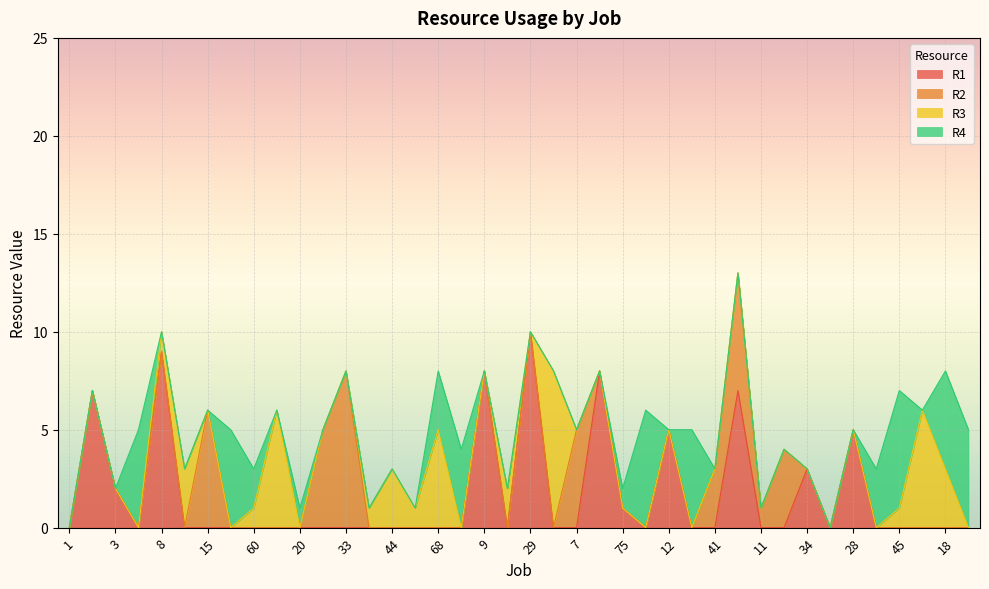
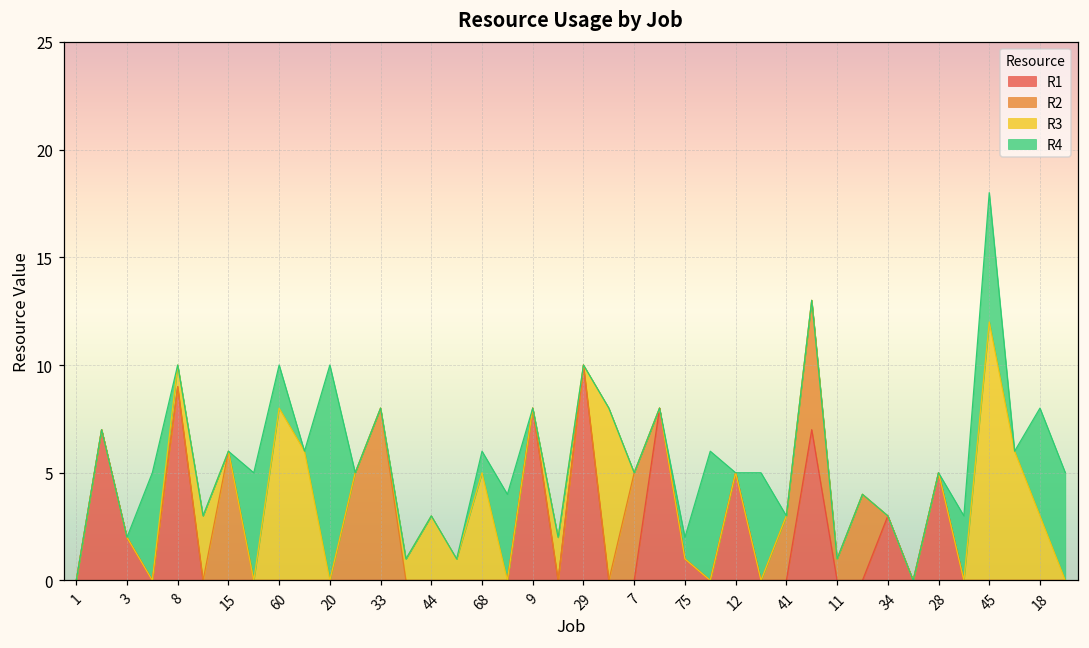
R3, 60: 1 -> 8
R4, 20: 1 -> 10
R4, 68: 3 -> 1
R3, 45: 1 -> 12
